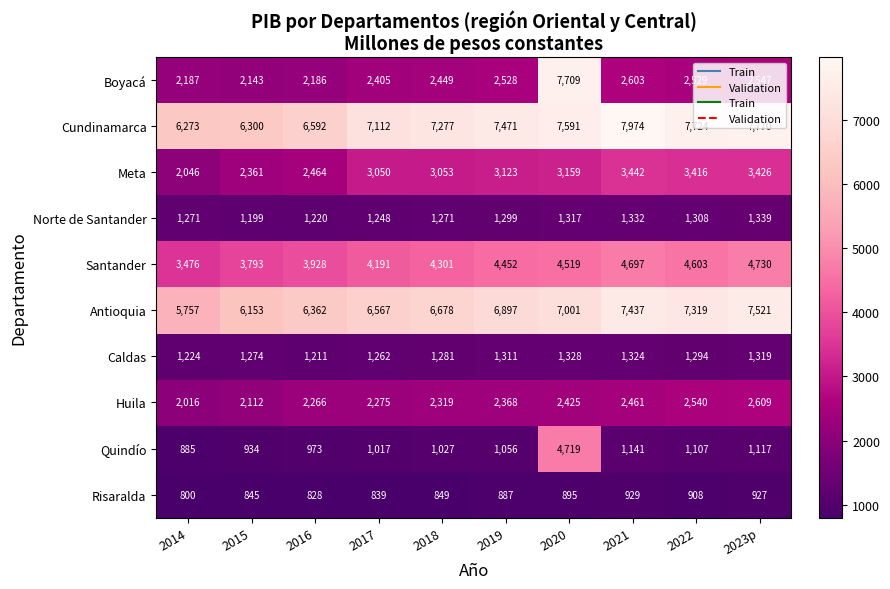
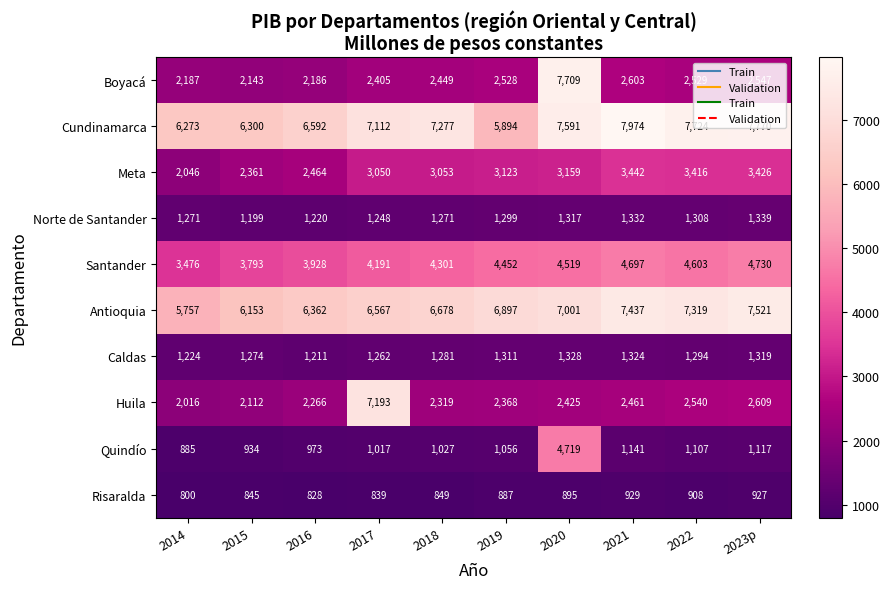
Cundinamarca, 2019: 7,471 -> 5,894
Huila, 2017: 2,275 -> 7,193
